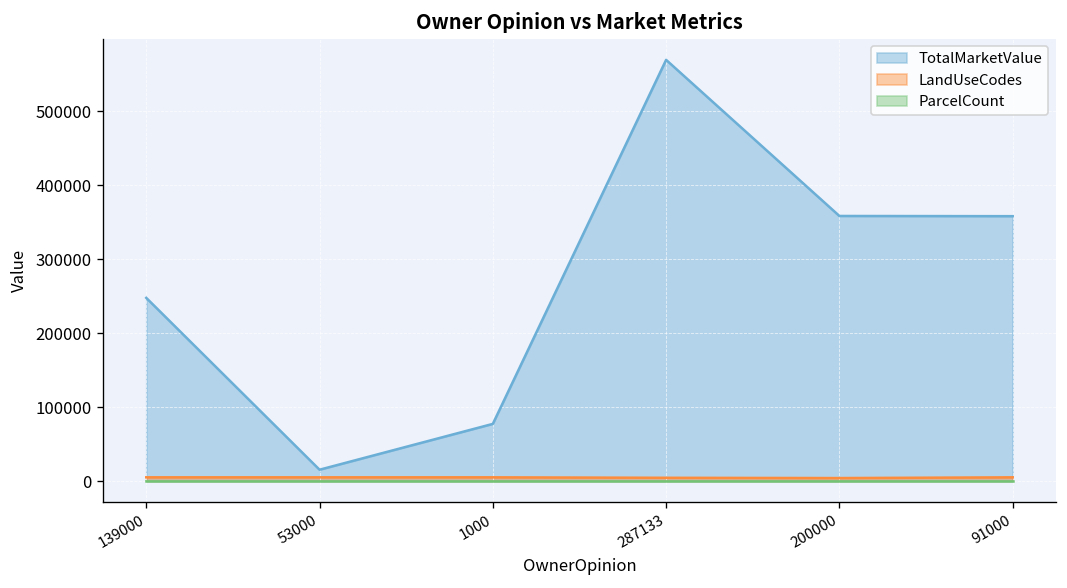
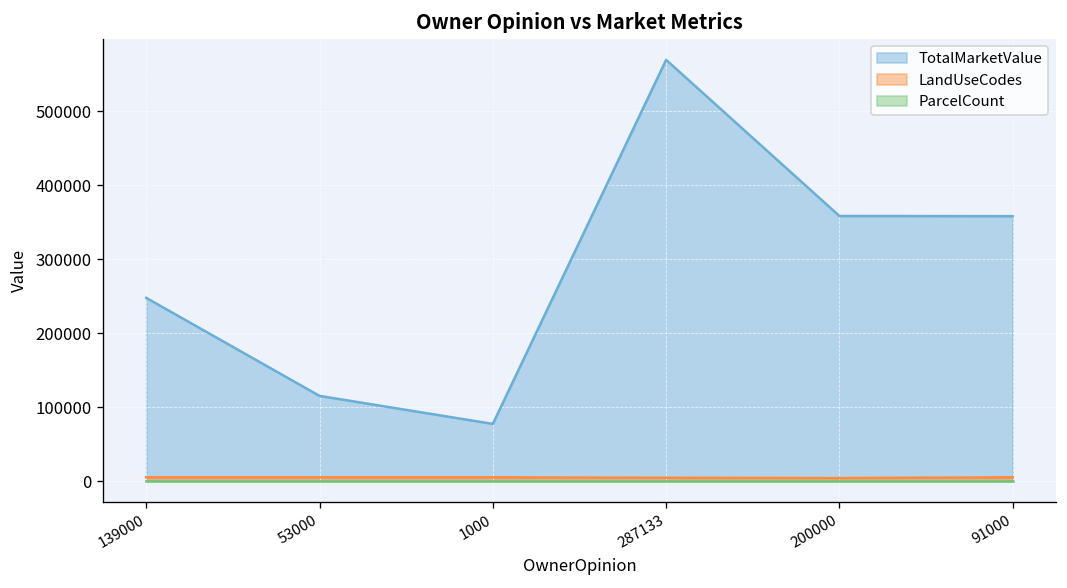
TotalMarketValue, 53000: 20000 -> 120000
